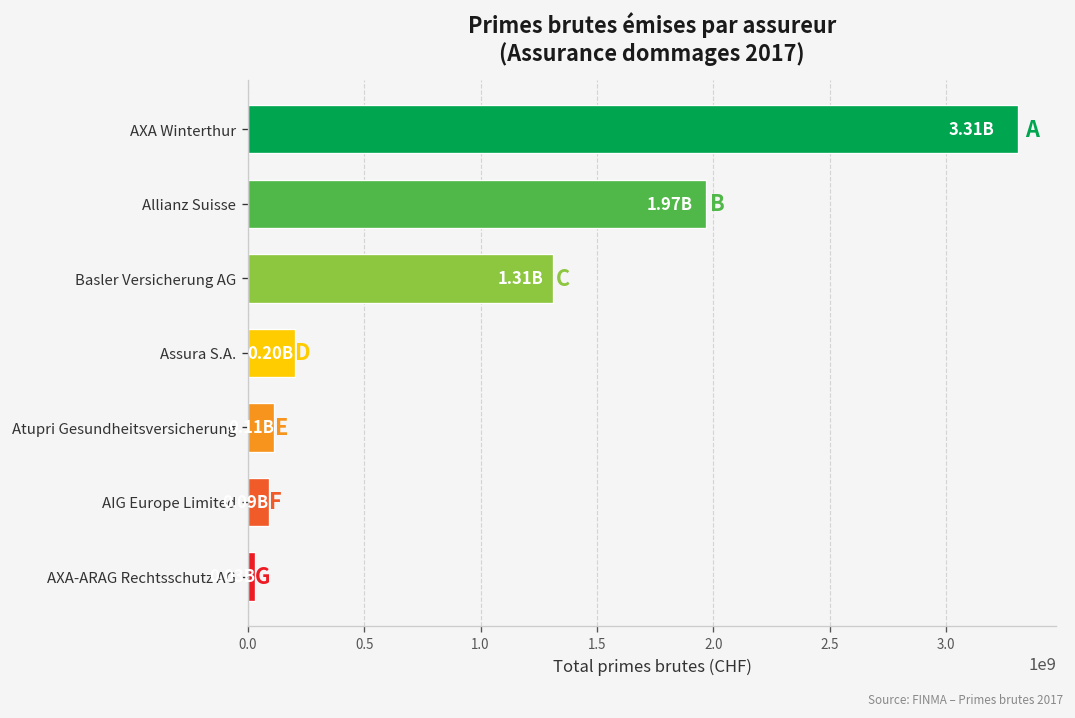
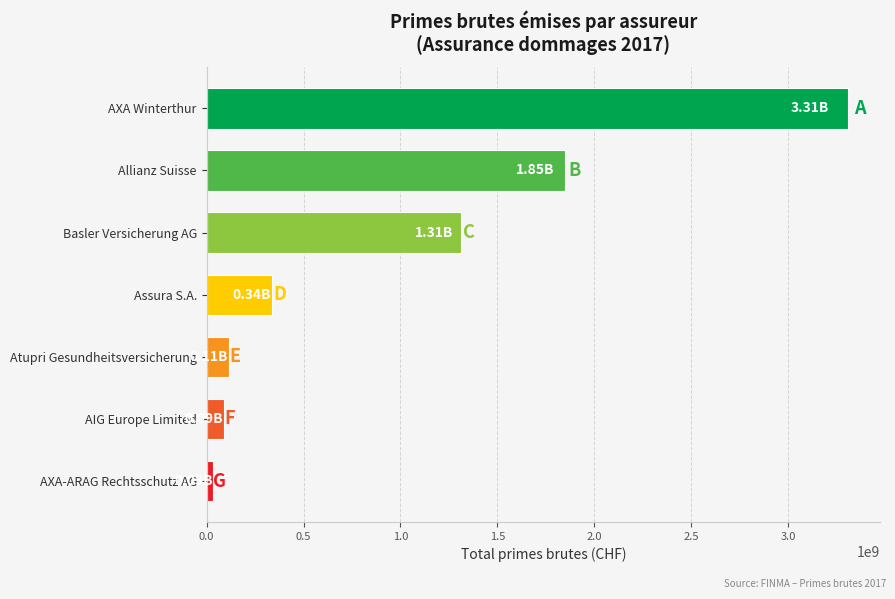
Allianz Suisse: 1.97B -> 1.85B
Assura S.A.: 0.20B -> 0.34B
